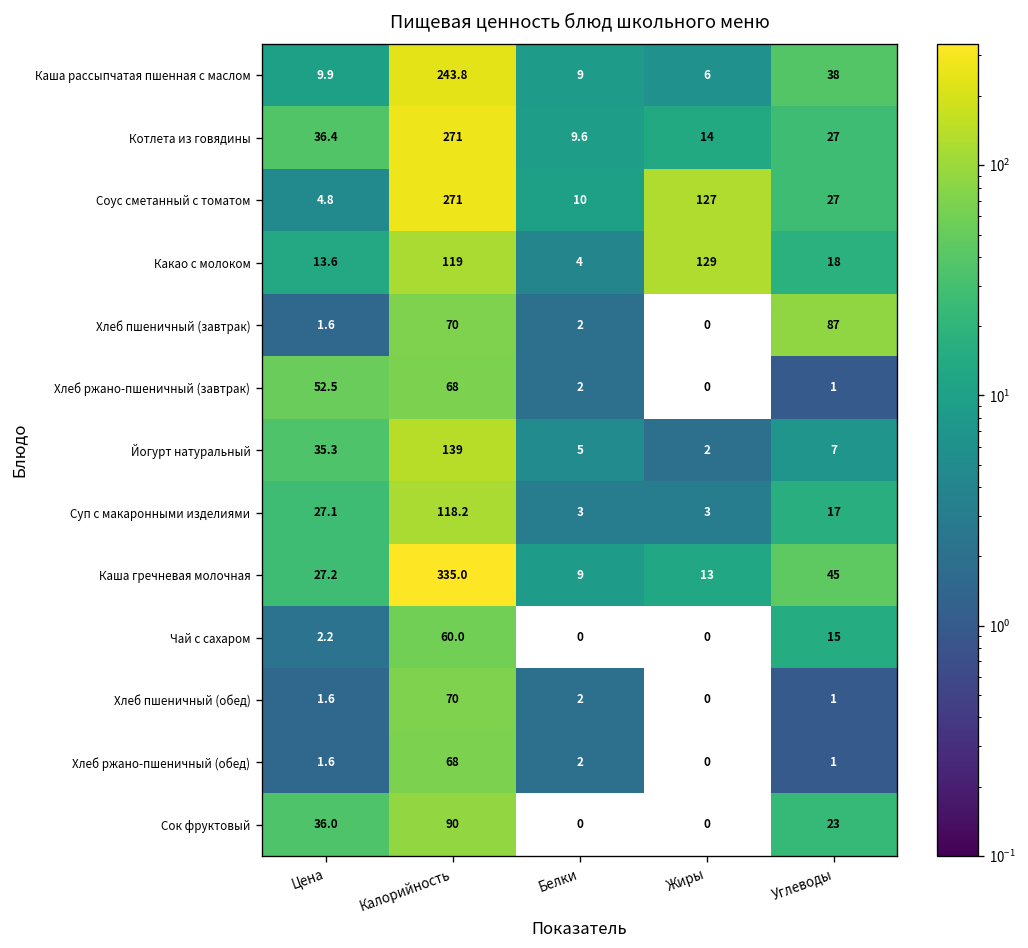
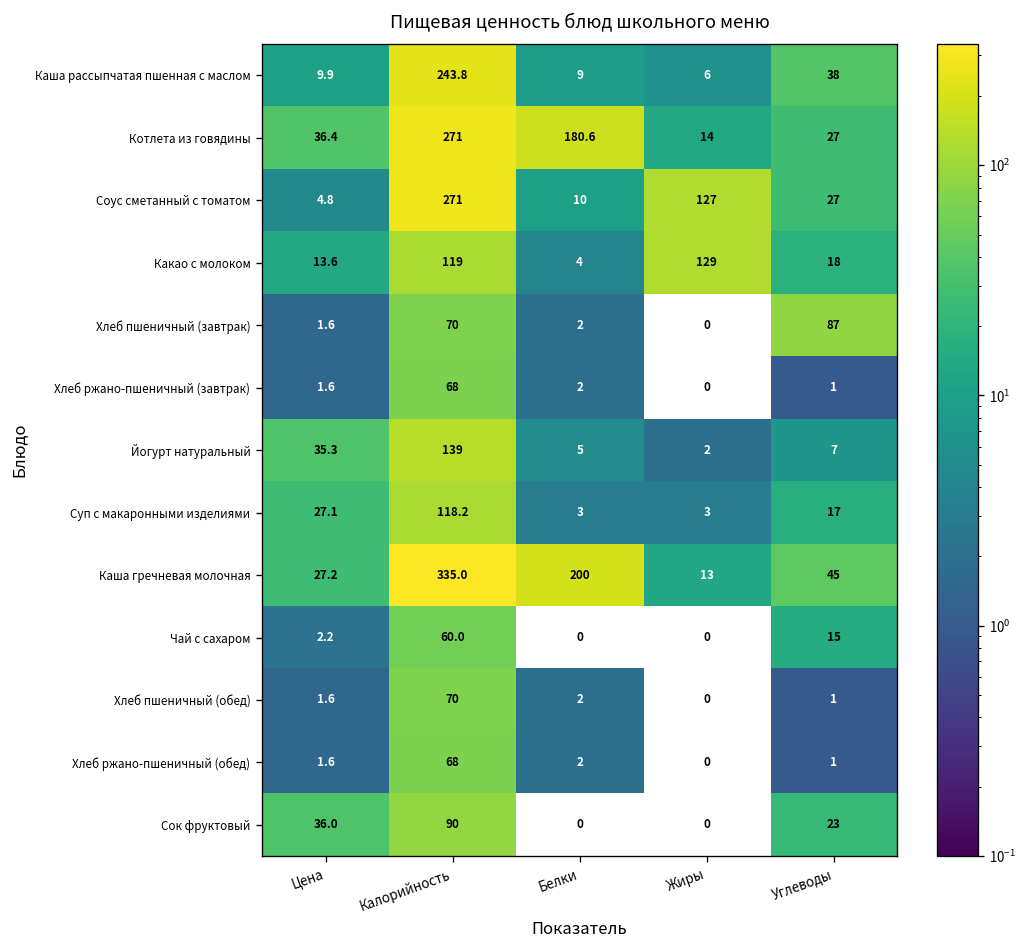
Котлета из говядины, Белки: 9.6 -> 180.6
Хлеб ржано-пшеничный (завтрак), Цена: 52.5 -> 1.6
Каша гречневая молочная, Белки: 9 -> 200
